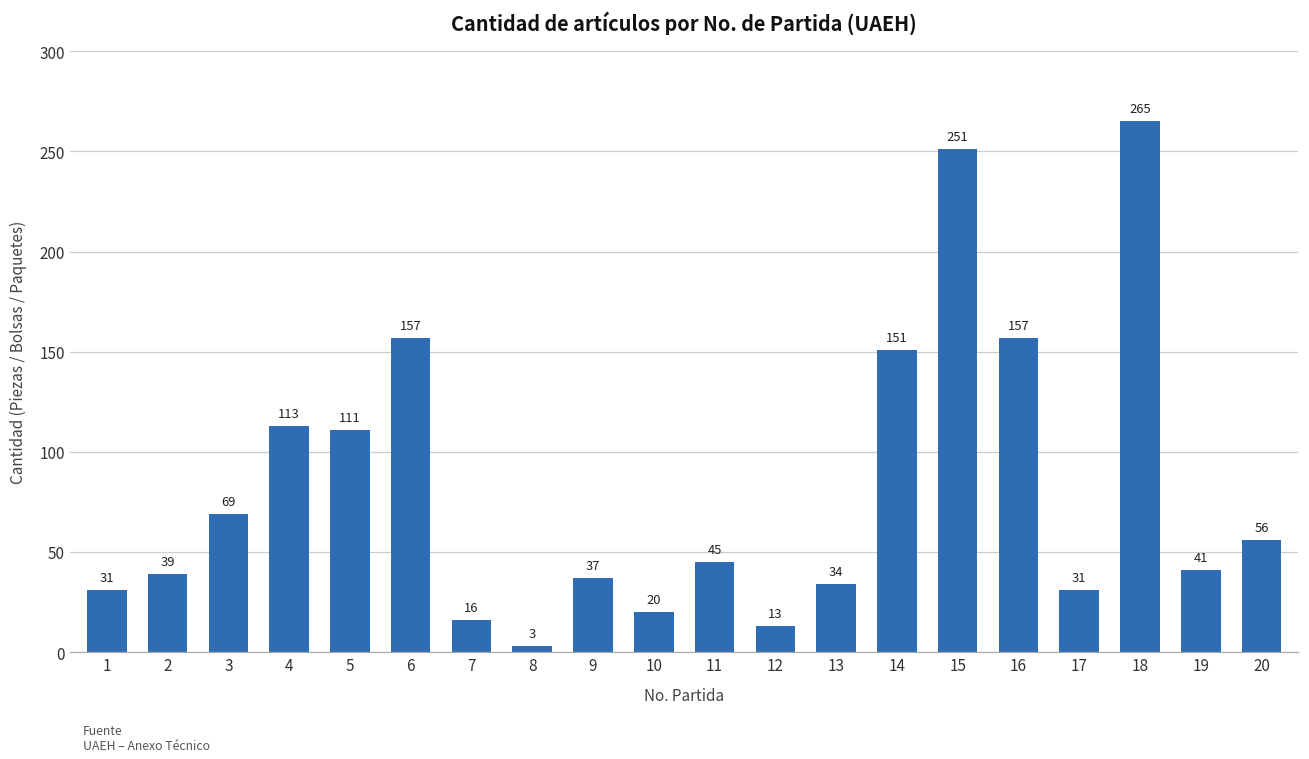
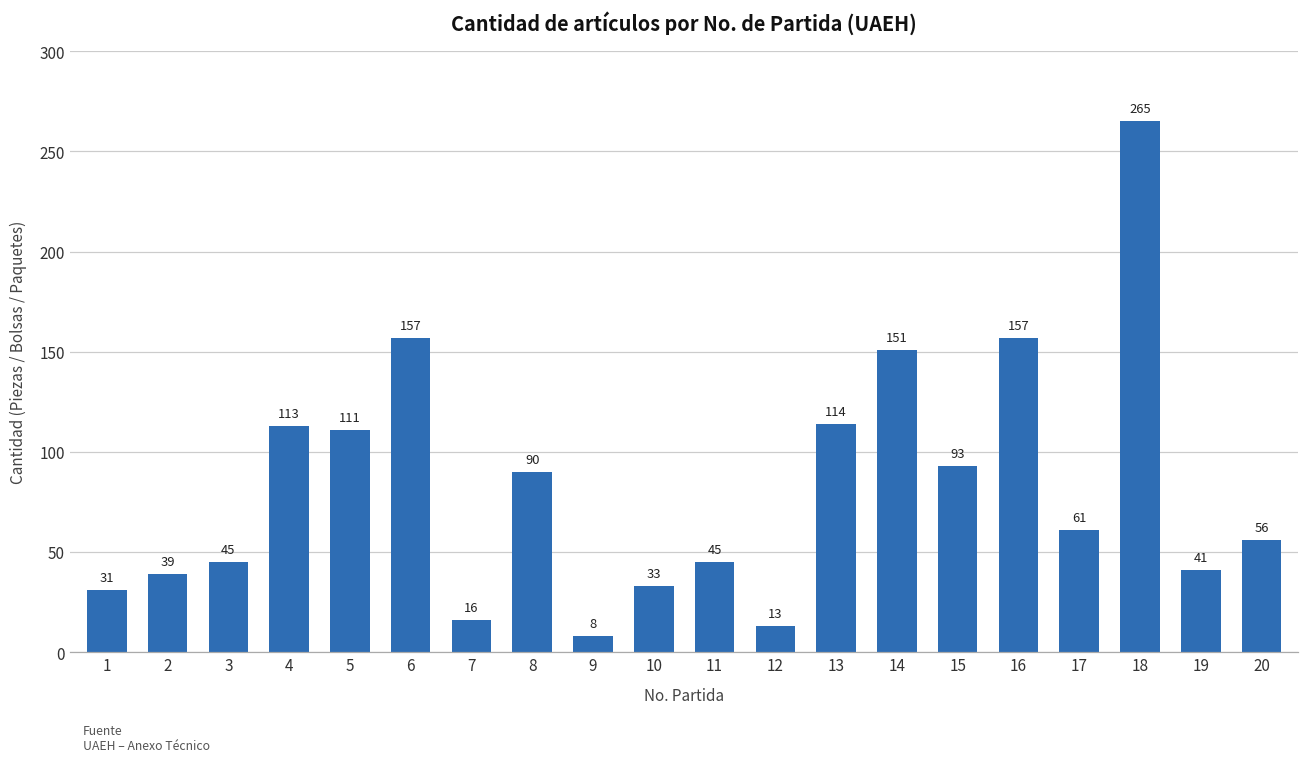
3: 69 -> 45
8: 3 -> 90
9: 37 -> 8
10: 20 -> 33
13: 34 -> 114
15: 251 -> 93
17: 31 -> 61
